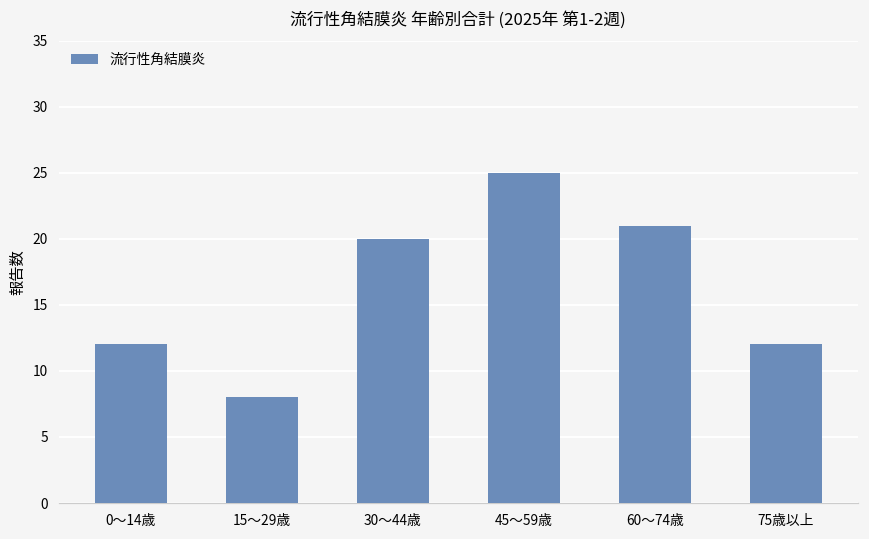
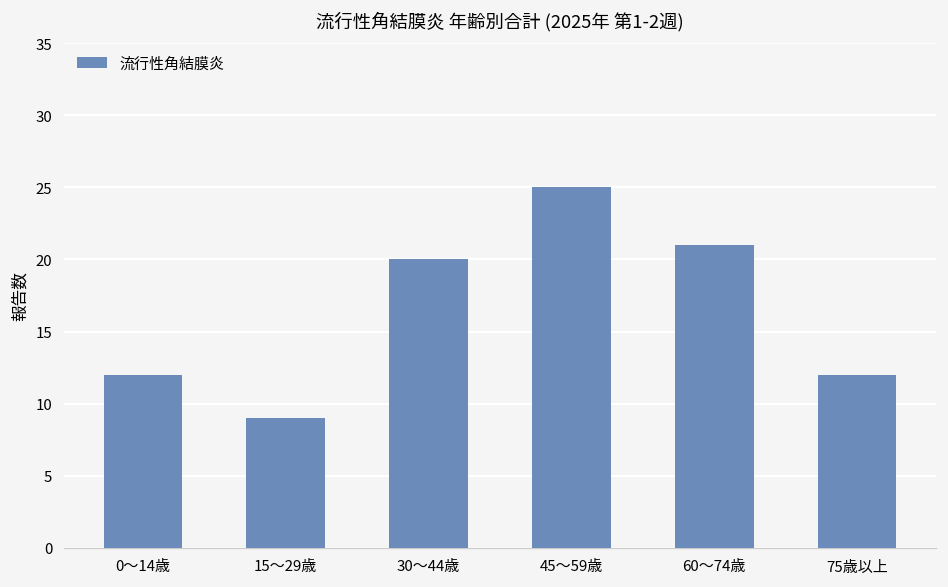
15～29歳: 8 -> 9
